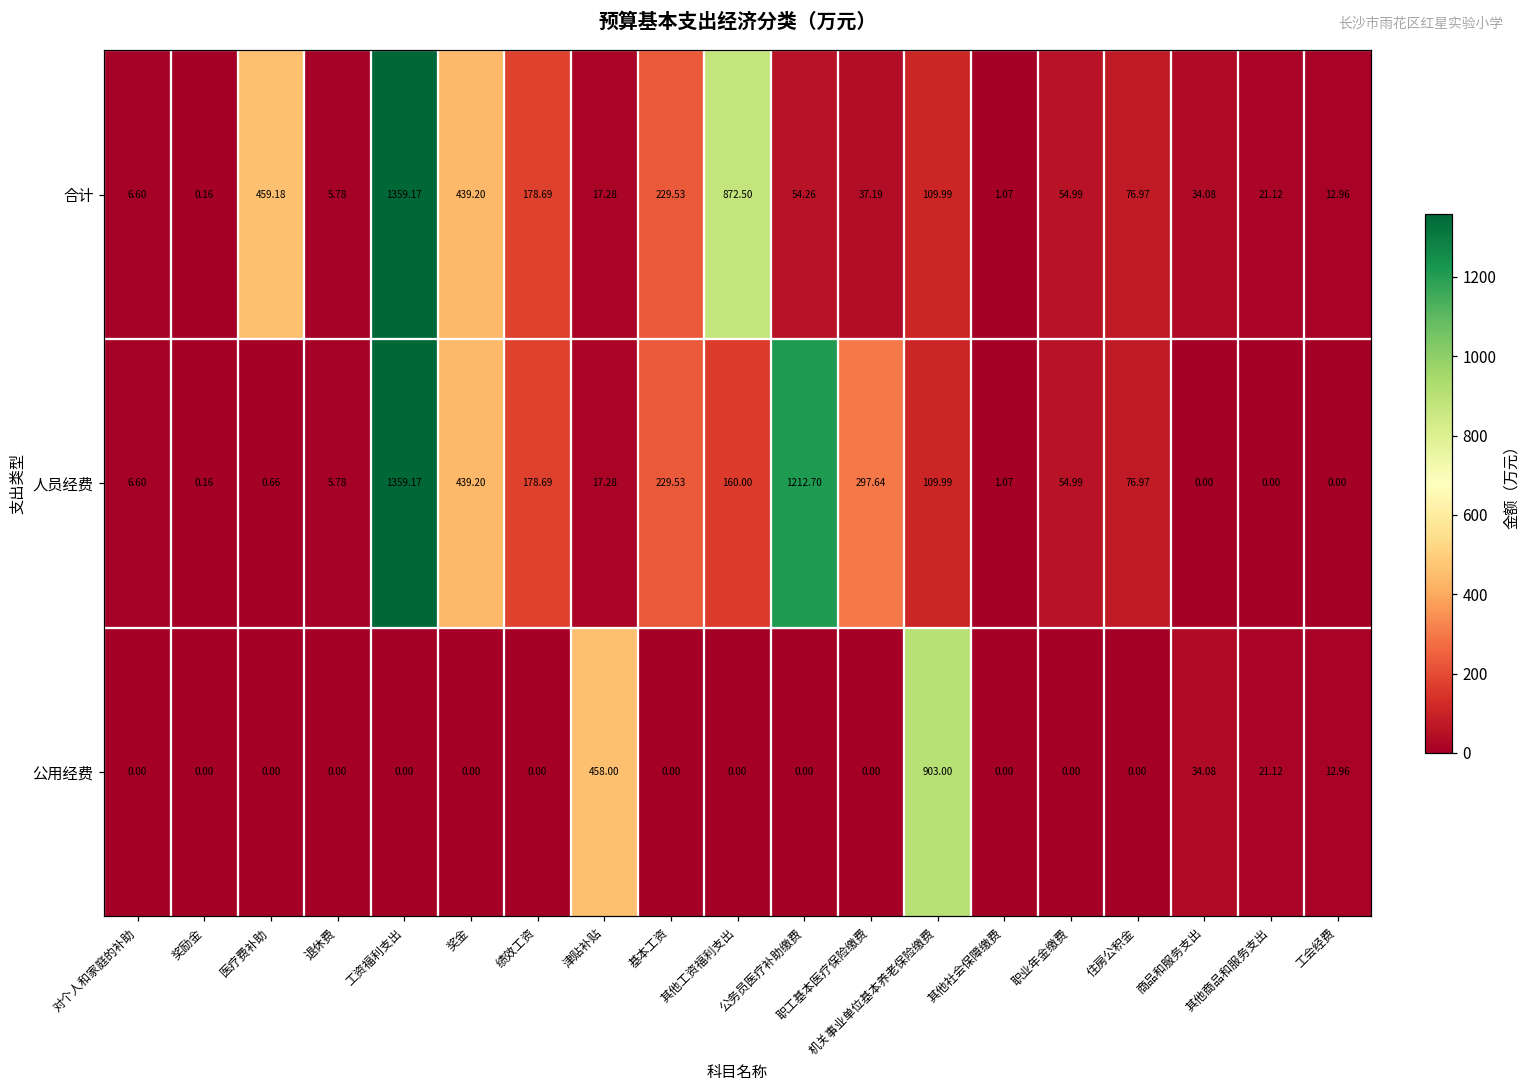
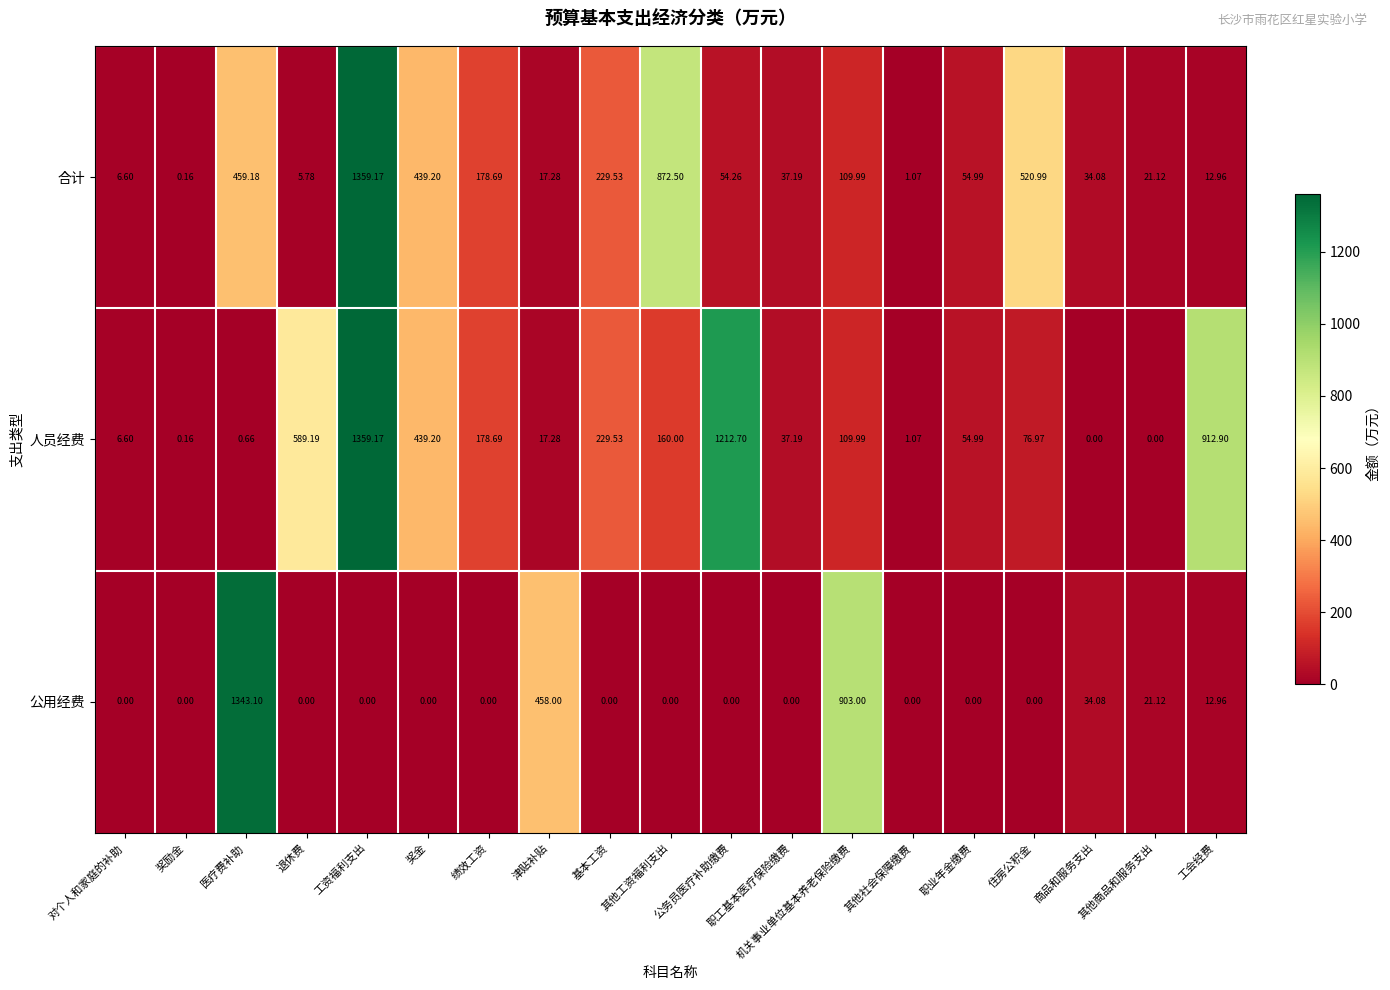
合计, 住房公积金: 76.97 -> 520.99
人员经费, 退休费: 5.78 -> 589.19
人员经费, 职工基本医疗保险缴费: 297.64 -> 37.19
人员经费, 工会经费: 0.00 -> 912.90
公用经费, 医疗费补助: 0.00 -> 1343.10
